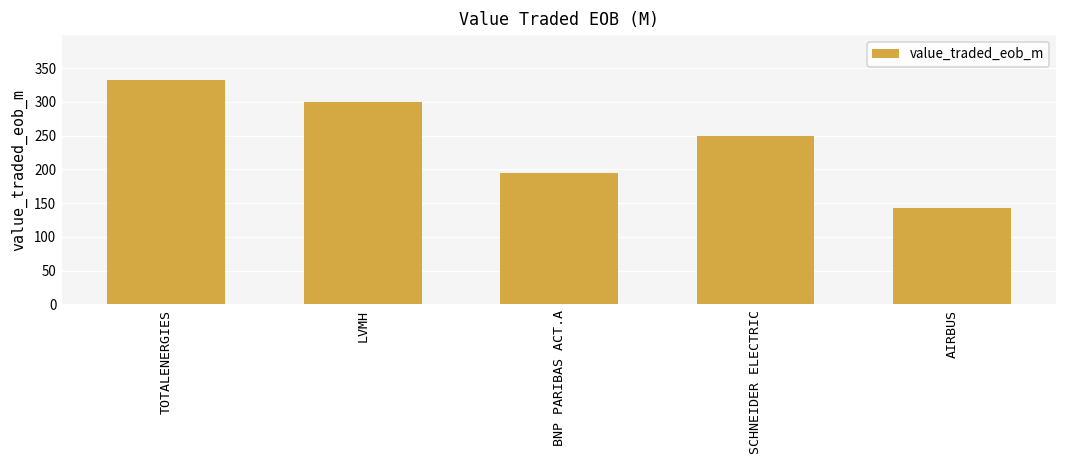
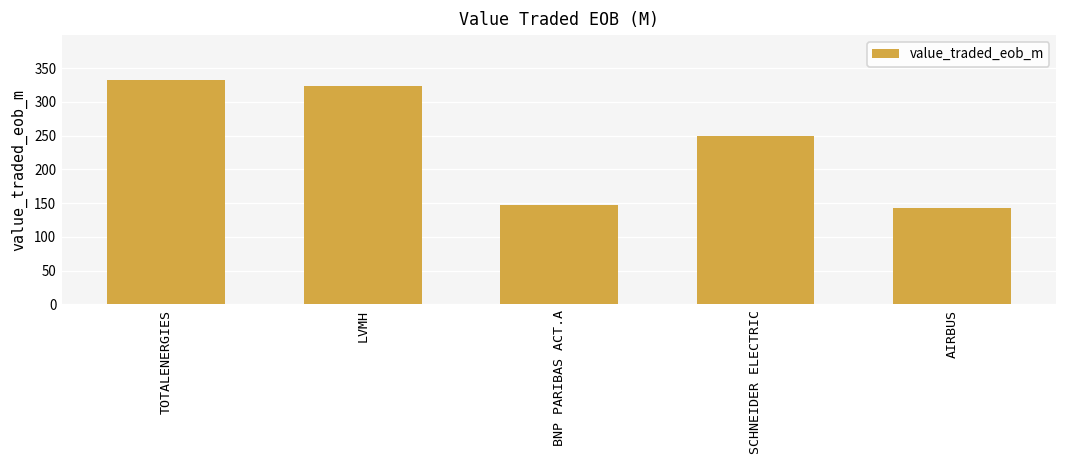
LVMH: 300 -> 320
BNP PARIBAS ACT.A: 190 -> 150
